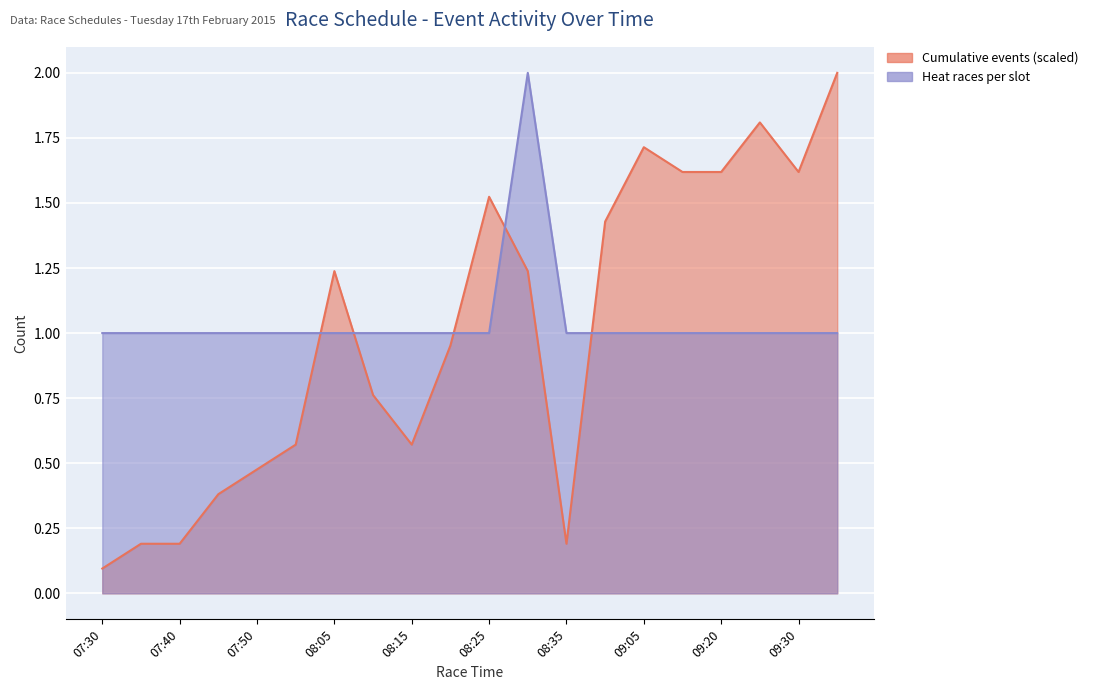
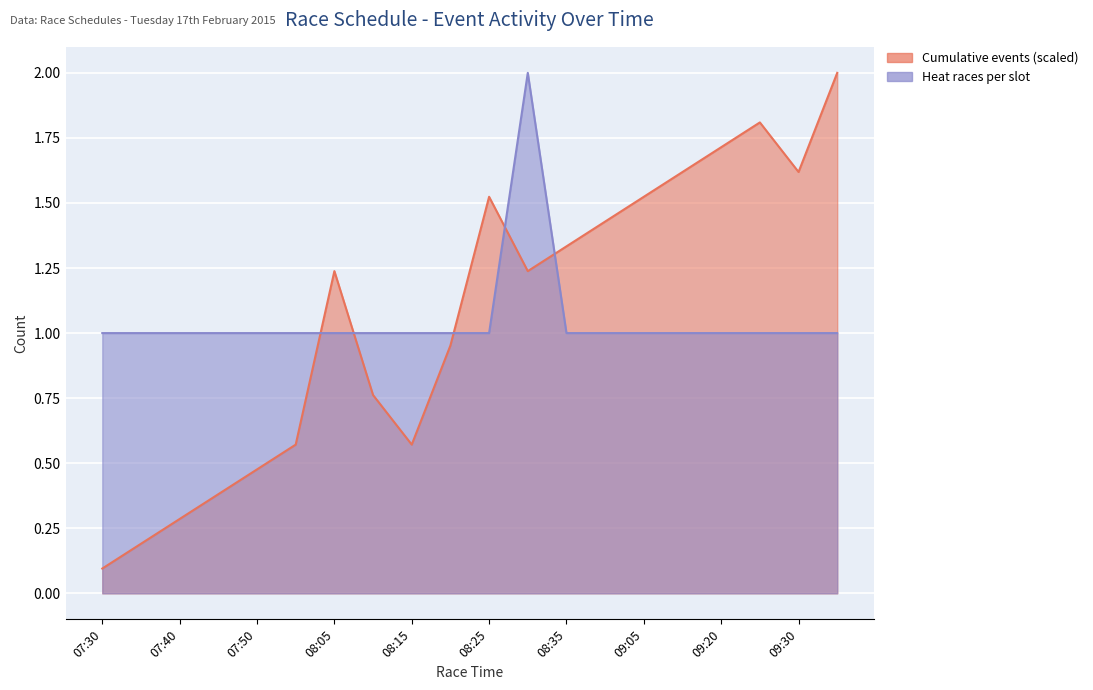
Cumulative events (scaled), 07:40: 0.19 -> 0.29
Cumulative events (scaled), 08:35: 0.19 -> 1.33
Cumulative events (scaled), 09:05: 1.71 -> 1.52
Cumulative events (scaled), 09:20: 1.62 -> 1.71
